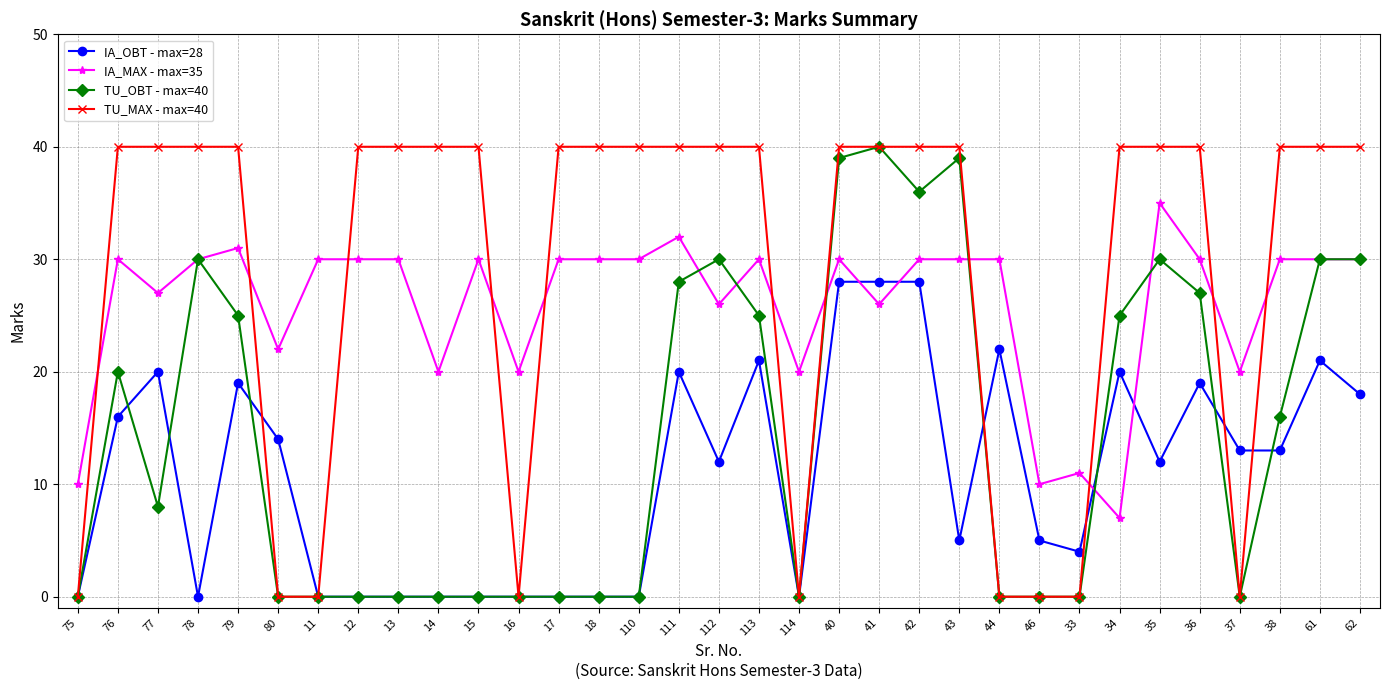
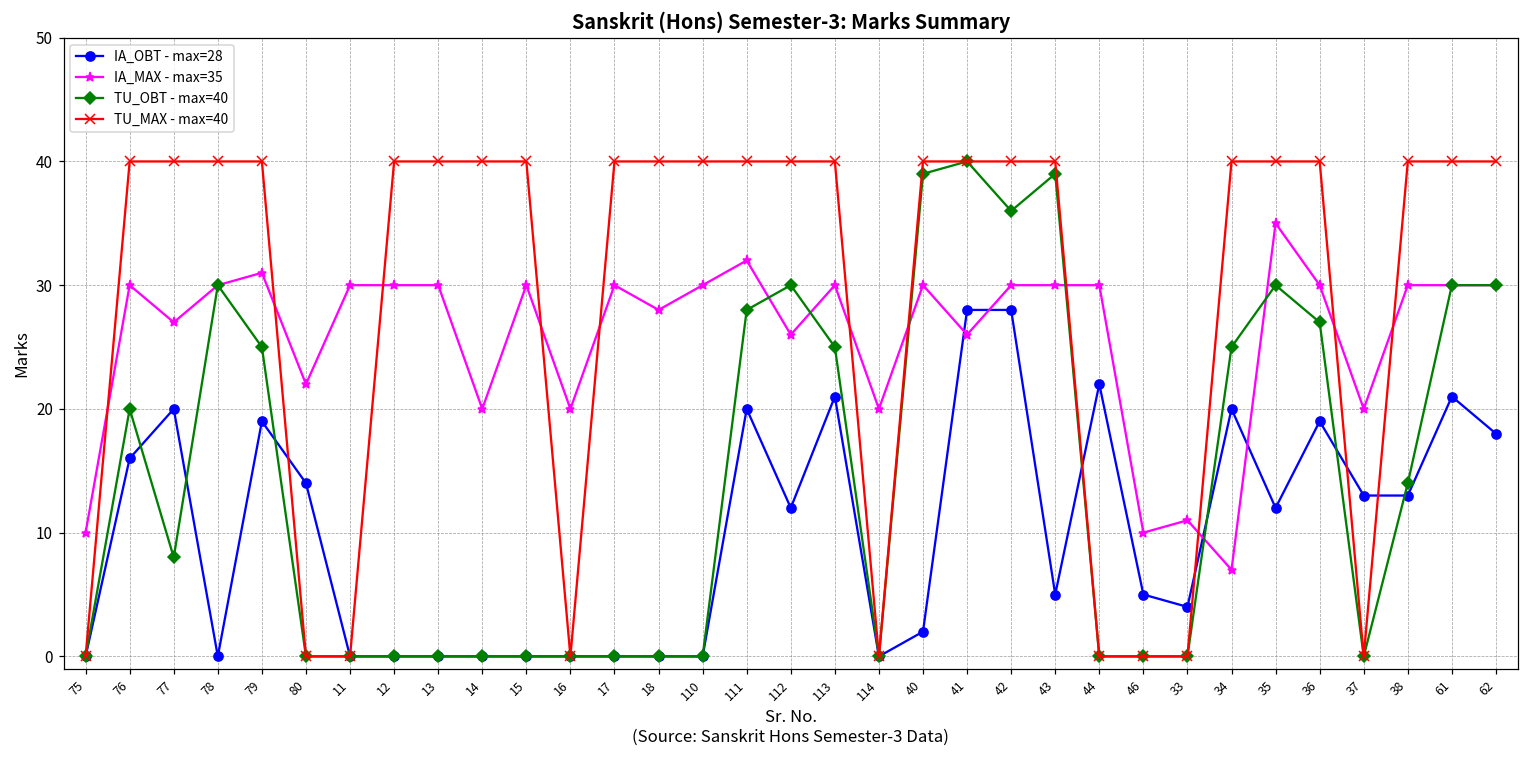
IA_MAX - max=35, 18: 30 -> 28
IA_OBT - max=28, 40: 28 -> 2
TU_OBT - max=40, 38: 16 -> 14
